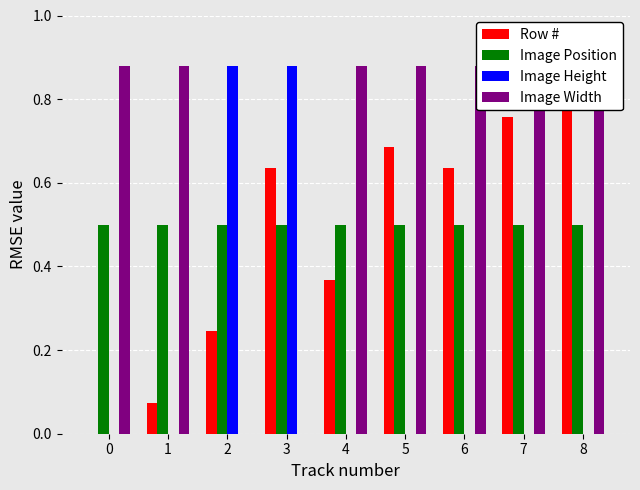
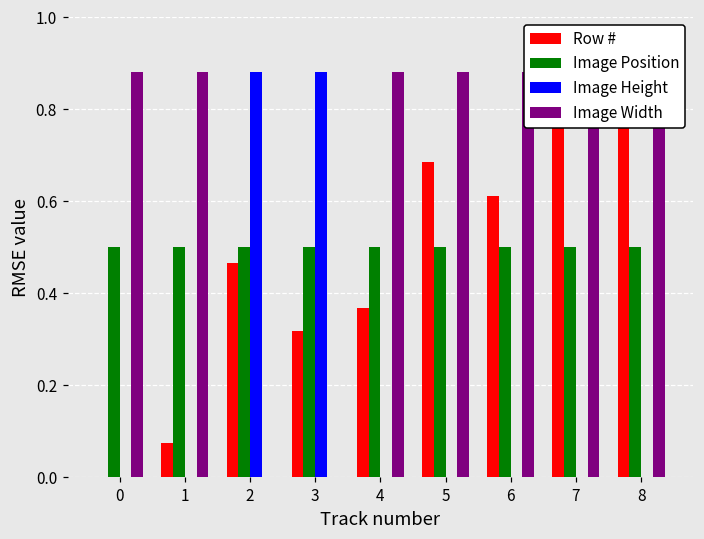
Row #, 2: 0.24 -> 0.46
Row #, 3: 0.64 -> 0.32
Row #, 6: 0.64 -> 0.61
